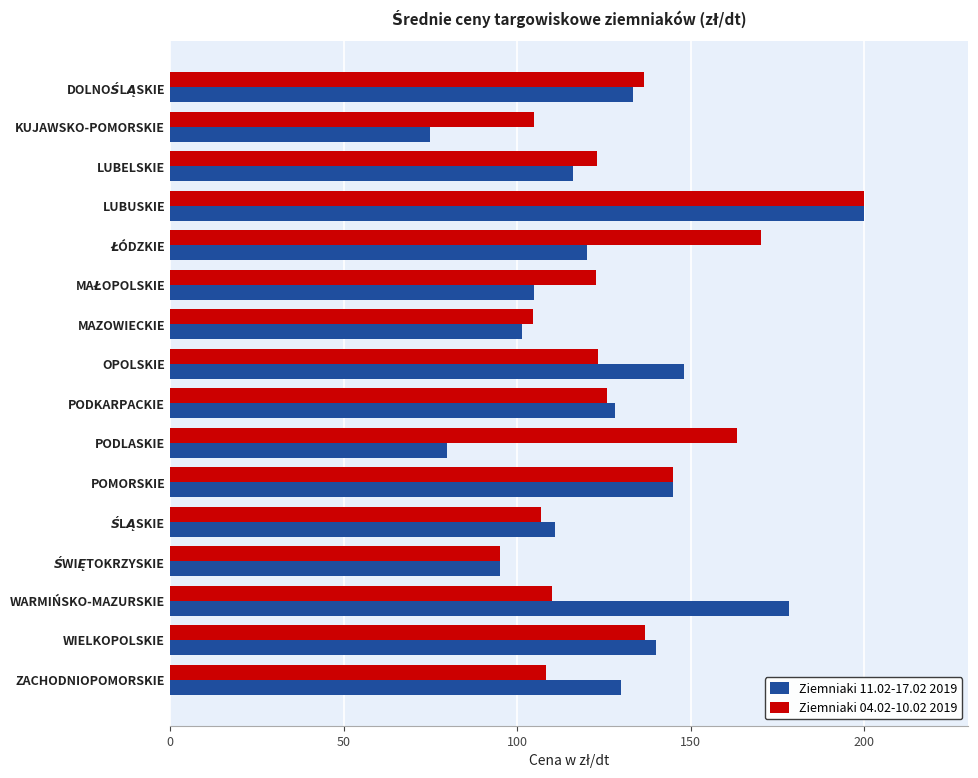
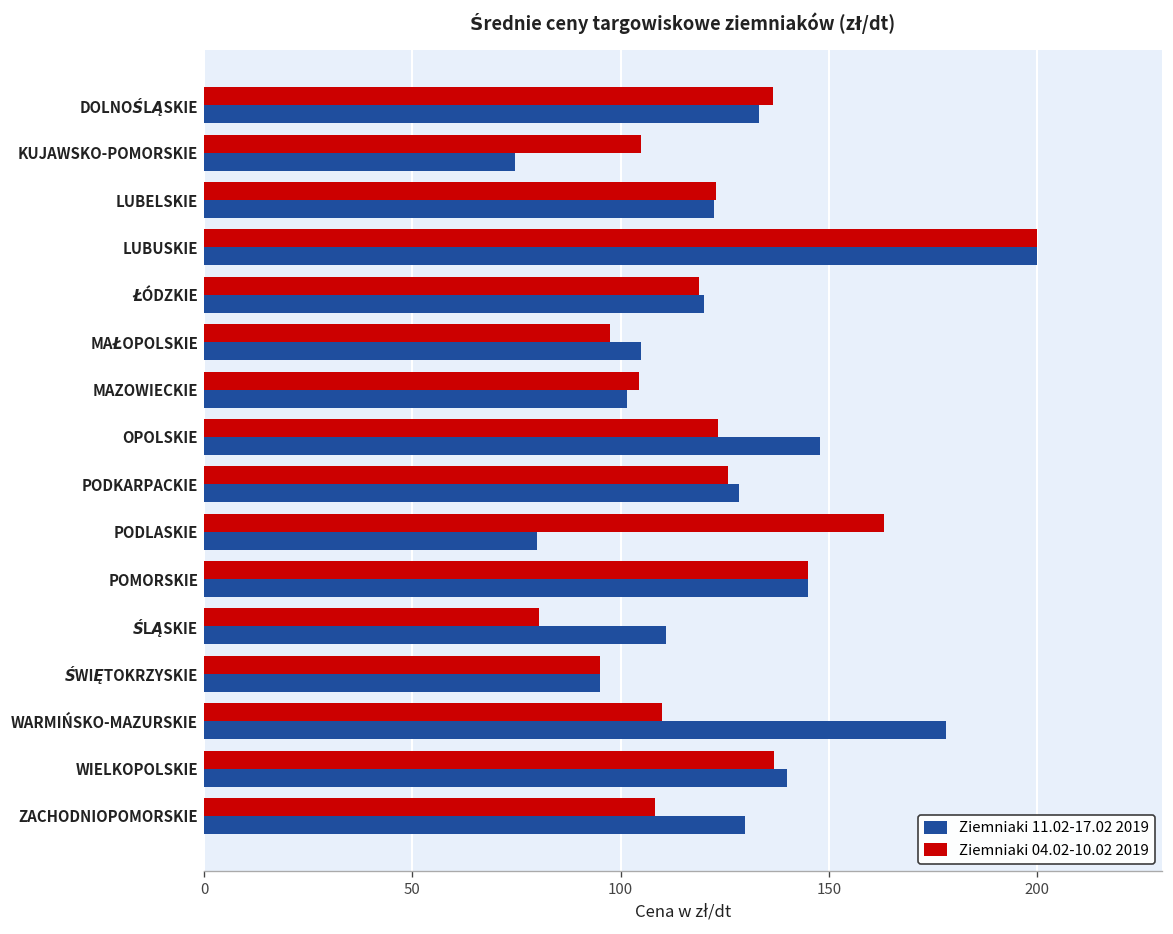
Ziemniaki 11.02-17.02 2019, LUBELSKIE: 116 -> 122
Ziemniaki 04.02-10.02 2019, ŁÓDZKIE: 170 -> 119
Ziemniaki 04.02-10.02 2019, MAŁOPOLSKIE: 123 -> 98
Ziemniaki 04.02-10.02 2019, ŚLĄSKIE: 107 -> 81
